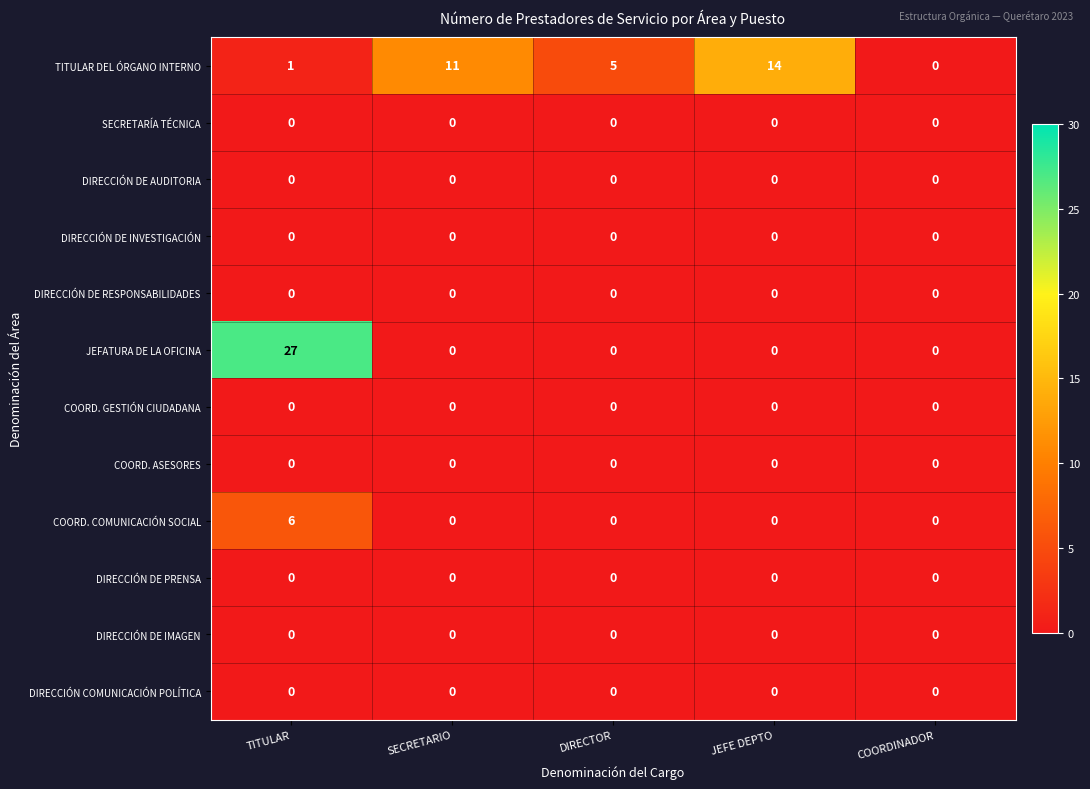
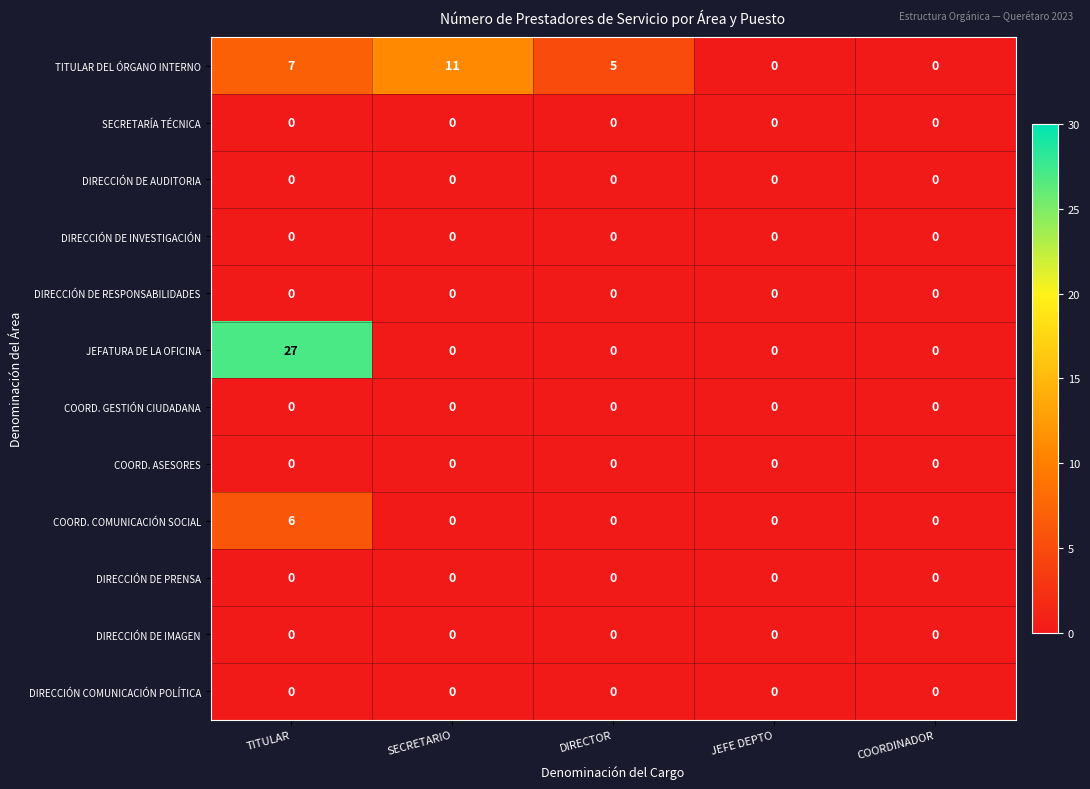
TITULAR DEL ÓRGANO INTERNO, TITULAR: 1 -> 7
TITULAR DEL ÓRGANO INTERNO, JEFE DEPTO: 14 -> 0
